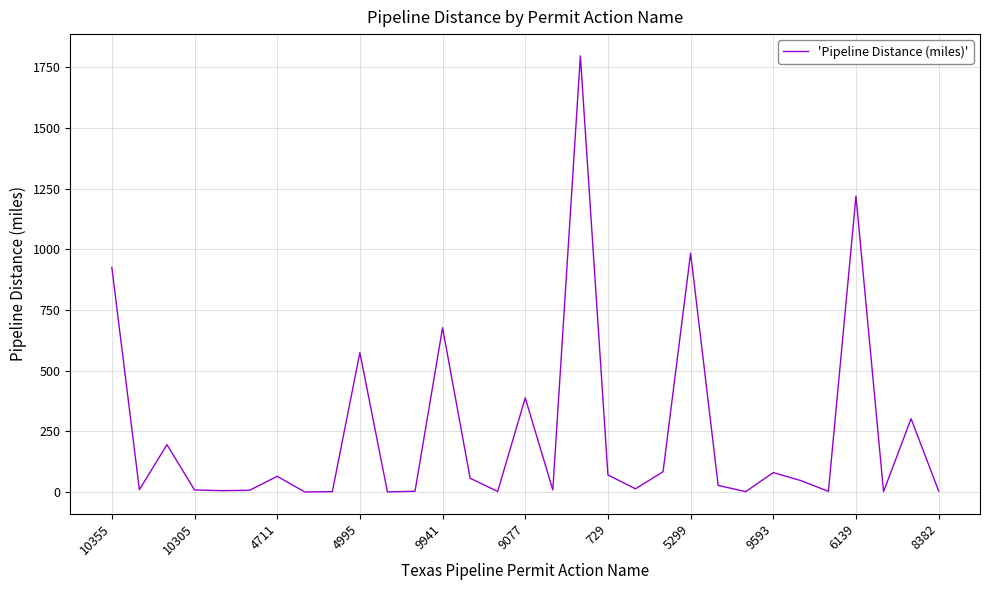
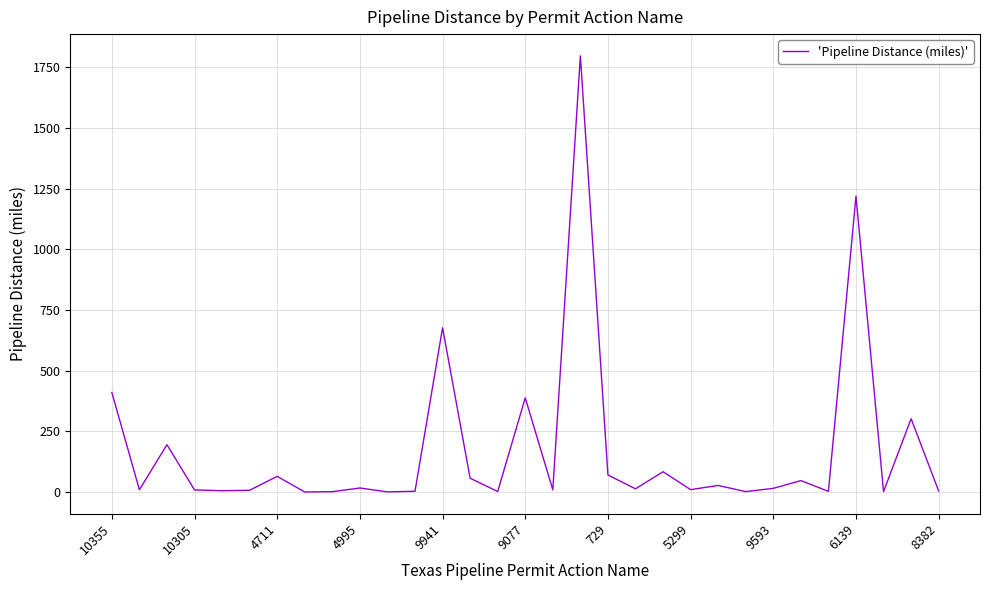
10355: 930 -> 410
4995: 570 -> 20
5299: 980 -> 10
9593: 80 -> 20
